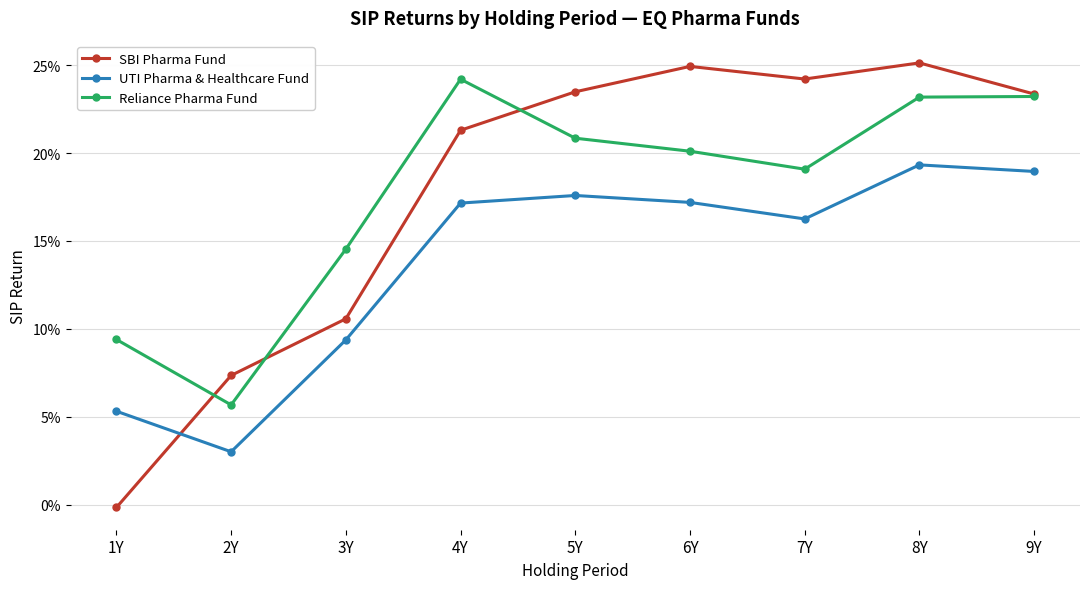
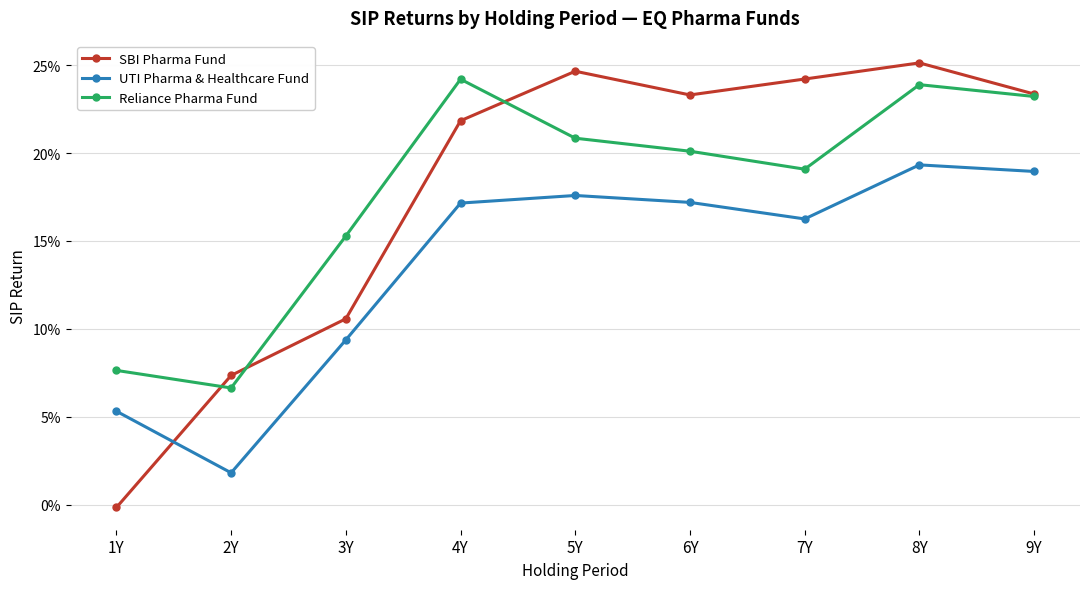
Reliance Pharma Fund, 1Y: 9.4% -> 7.6%
UTI Pharma & Healthcare Fund, 2Y: 3.0% -> 1.8%
Reliance Pharma Fund, 2Y: 5.7% -> 6.6%
Reliance Pharma Fund, 3Y: 14.5% -> 15.3%
SBI Pharma Fund, 4Y: 21.3% -> 21.8%
SBI Pharma Fund, 5Y: 23.5% -> 24.6%
SBI Pharma Fund, 6Y: 24.9% -> 23.3%
Reliance Pharma Fund, 8Y: 23.2% -> 23.9%
